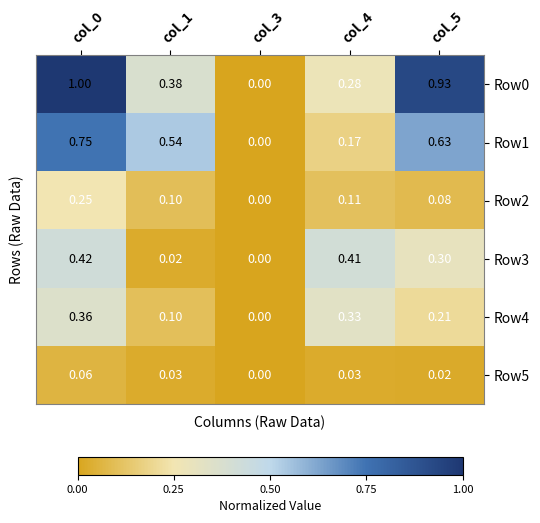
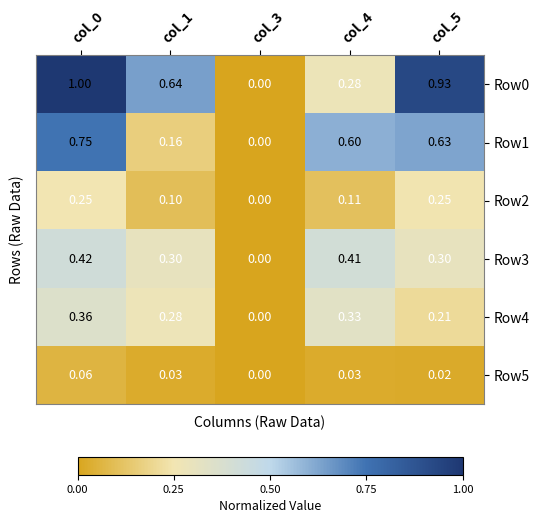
Row0, col_1: 0.38 -> 0.64
Row1, col_1: 0.54 -> 0.16
Row1, col_4: 0.17 -> 0.60
Row2, col_5: 0.08 -> 0.25
Row3, col_1: 0.02 -> 0.30
Row4, col_1: 0.10 -> 0.28
